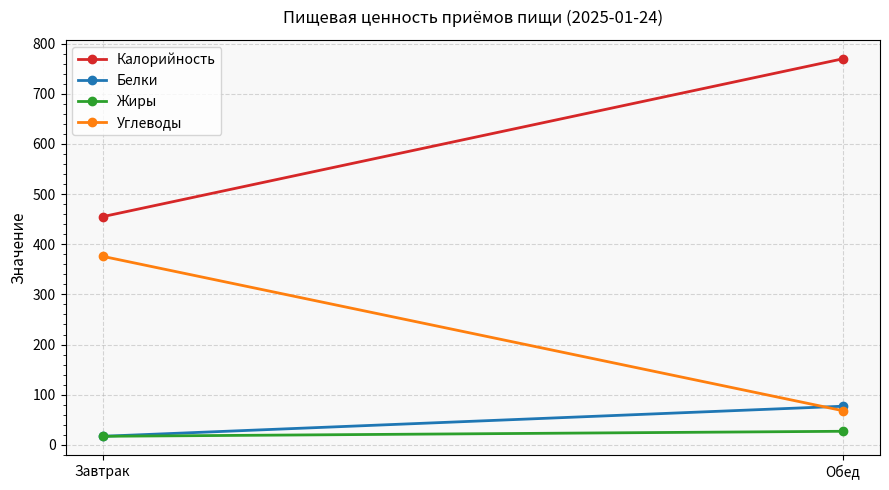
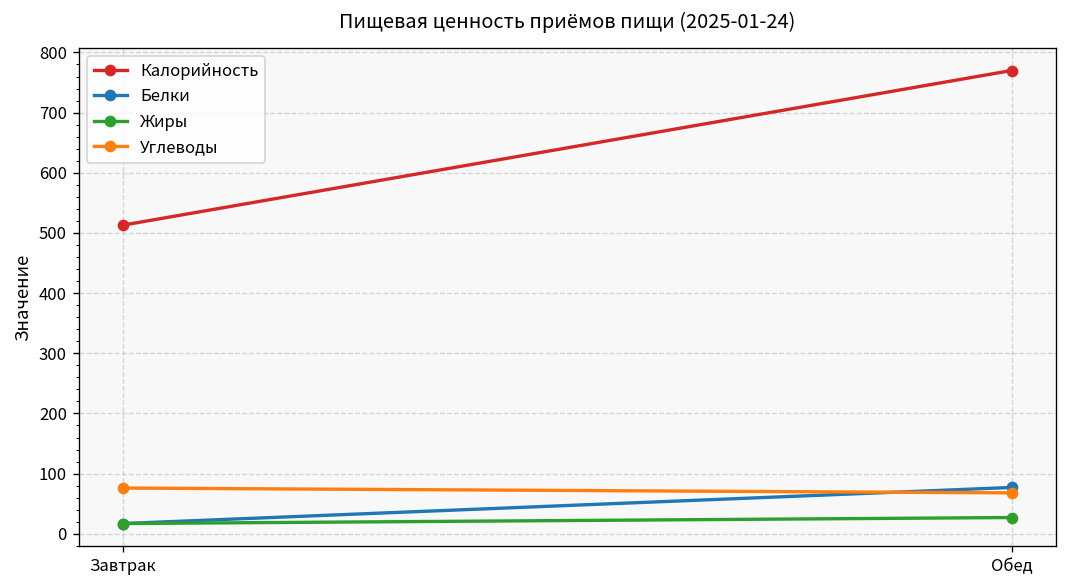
Калорийность, Завтрак: 460 -> 510
Углеводы, Завтрак: 380 -> 80
